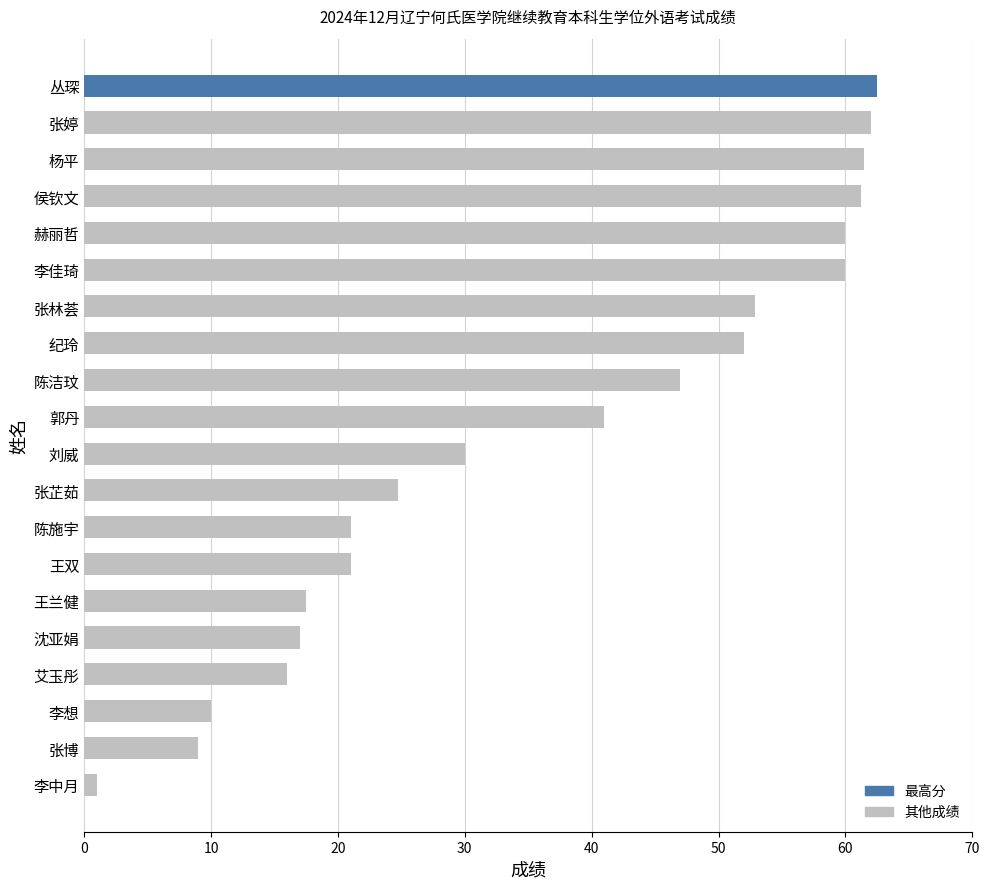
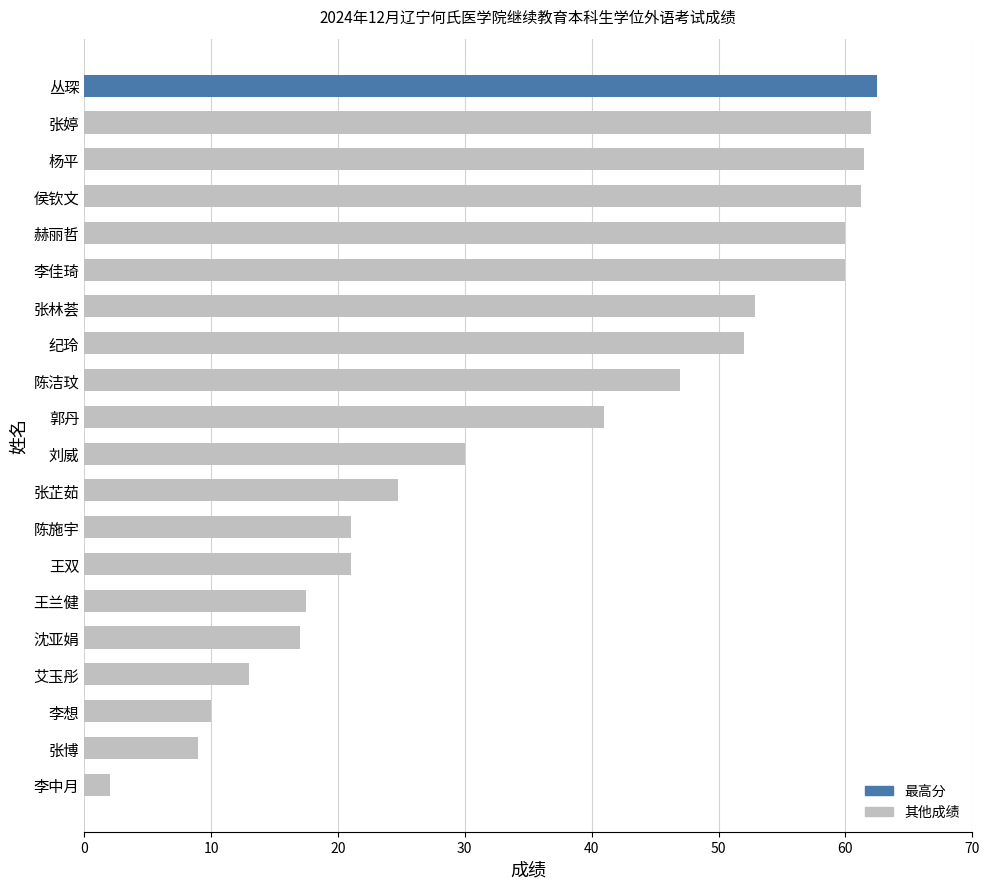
艾玉彤: 16 -> 13
李中月: 1 -> 2
